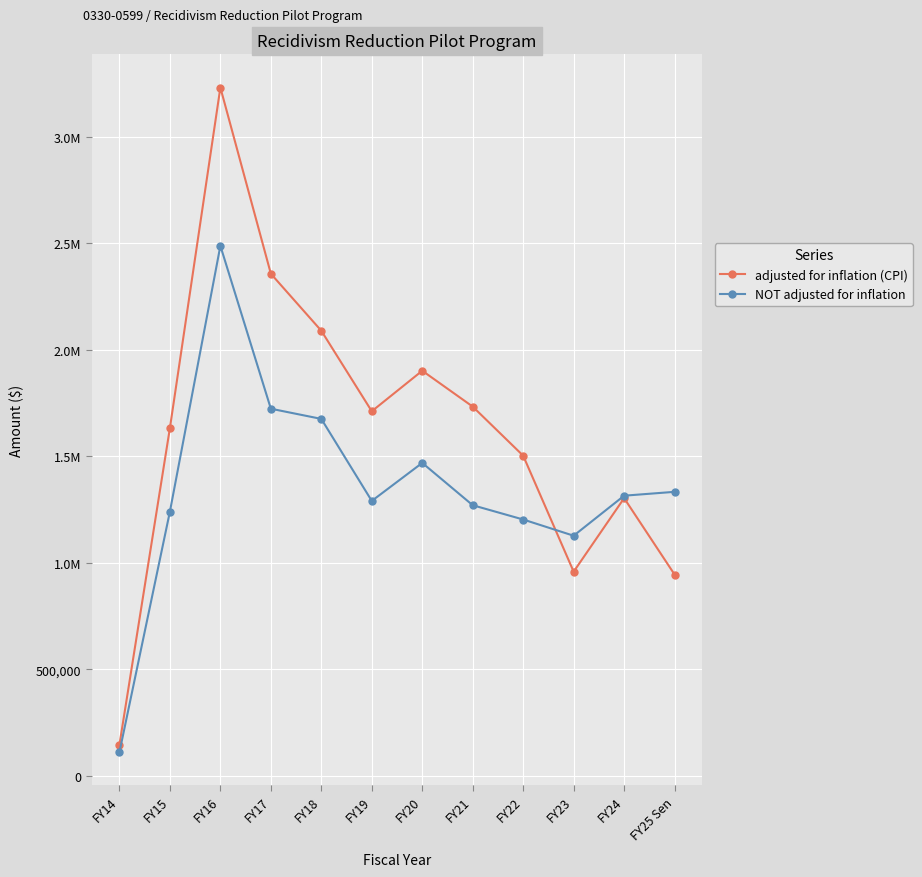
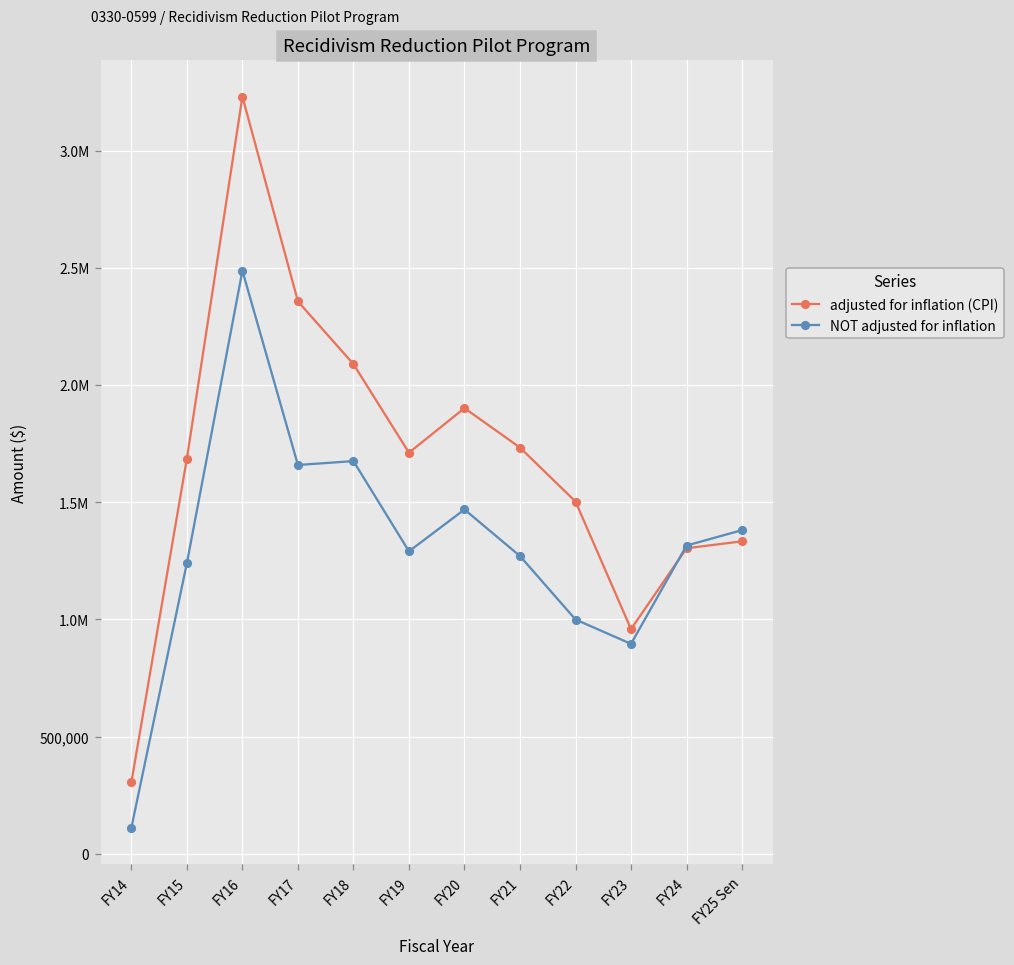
adjusted for inflation (CPI), FY14: 150,000 -> 310,000
adjusted for inflation (CPI), FY15: 1,630,000 -> 1,690,000
NOT adjusted for inflation, FY17: 1,720,000 -> 1,660,000
NOT adjusted for inflation, FY22: 1,200,000 -> 1,000,000
NOT adjusted for inflation, FY23: 1,130,000 -> 900,000
adjusted for inflation (CPI), FY25 Sen: 940,000 -> 1,330,000
NOT adjusted for inflation, FY25 Sen: 1,330,000 -> 1,380,000
